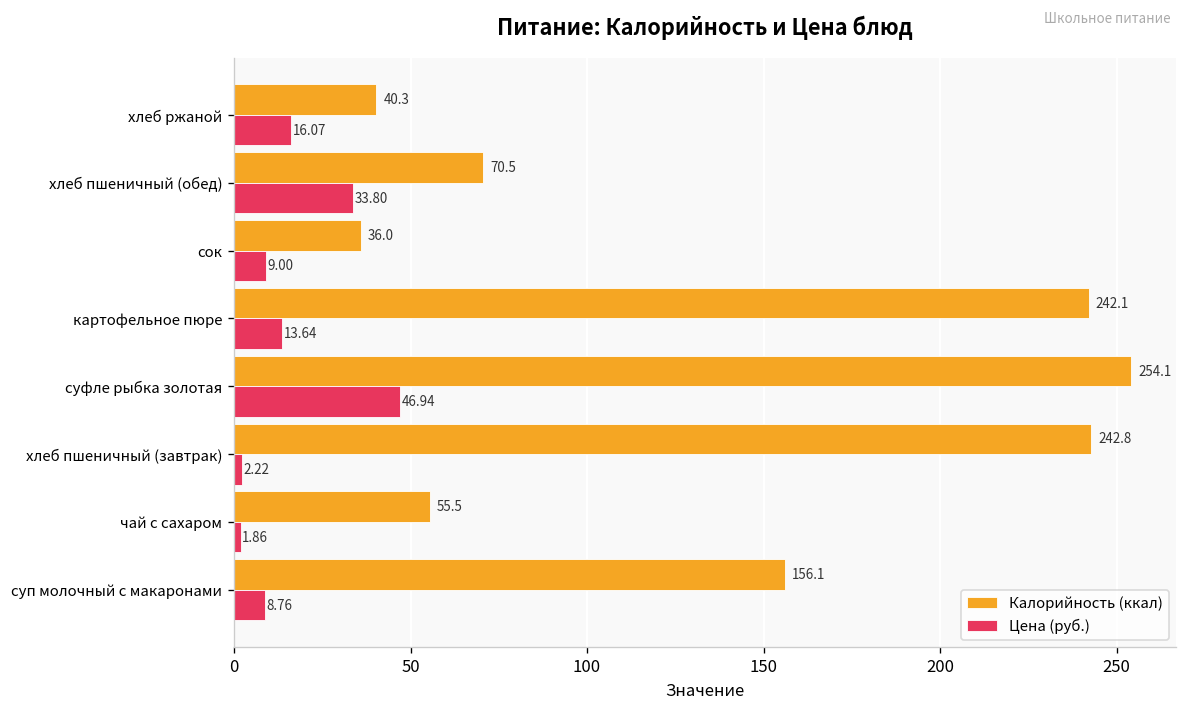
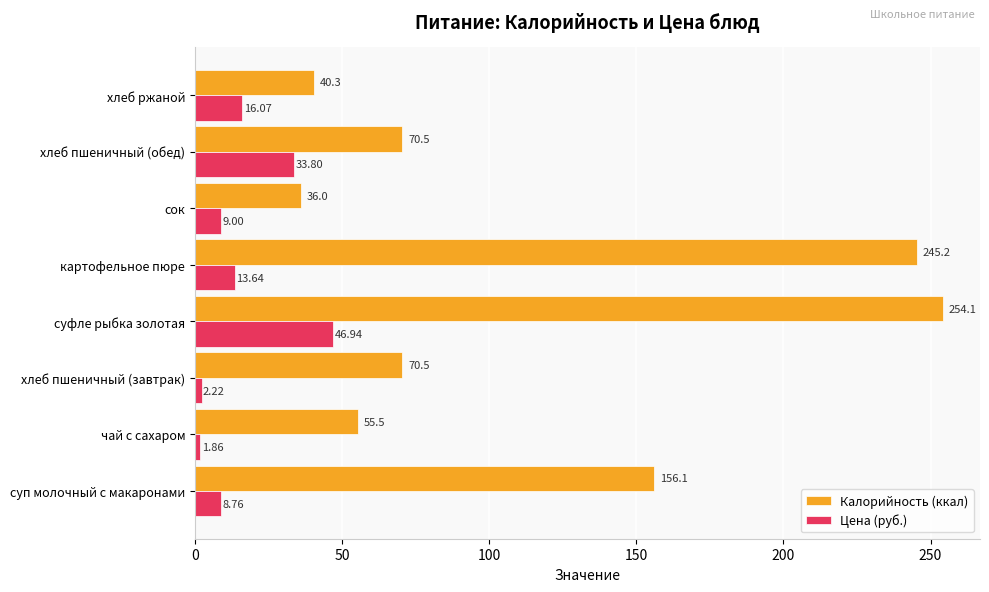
Калорийность (ккал), картофельное пюре: 242.1 -> 245.2
Калорийность (ккал), хлеб пшеничный (завтрак): 242.8 -> 70.5
